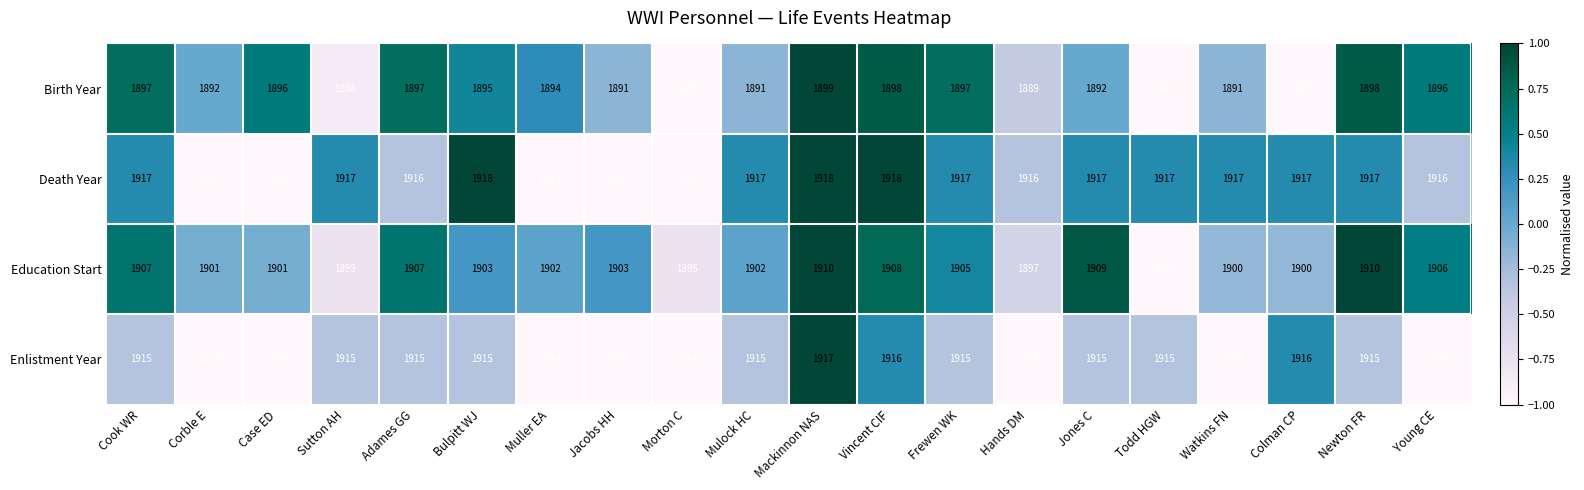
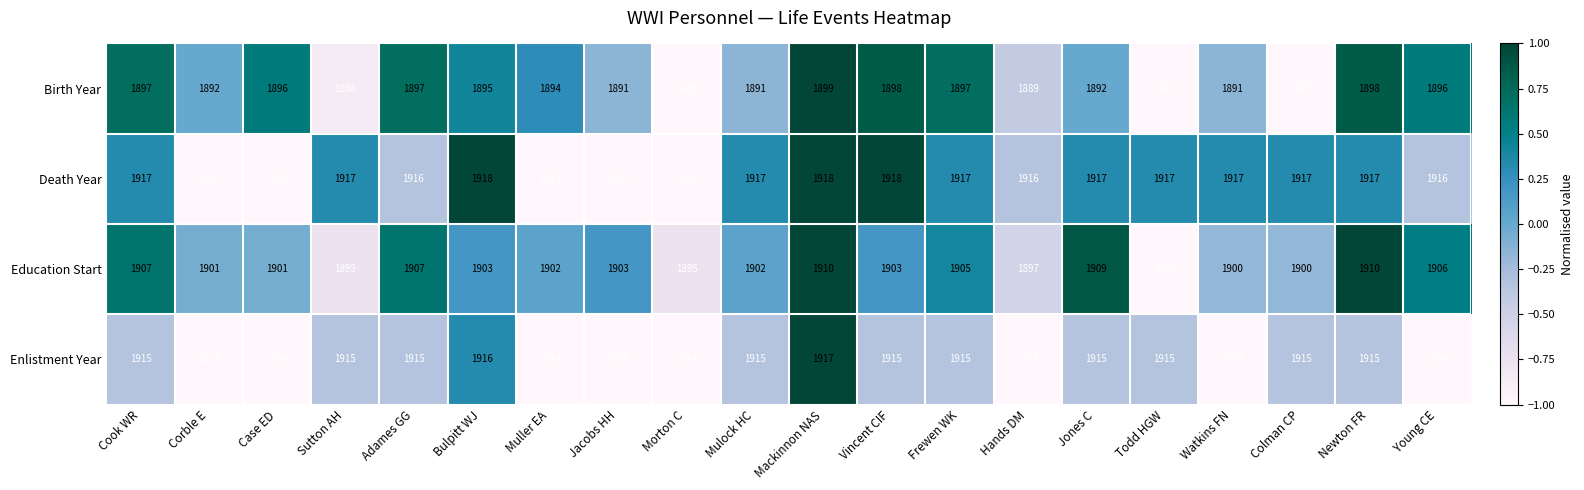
Education Start, Vincent CIF: 1908 -> 1903
Enlistment Year, Bulpitt WJ: 1915 -> 1916
Enlistment Year, Vincent CIF: 1916 -> 1915
Enlistment Year, Colman CP: 1916 -> 1915
